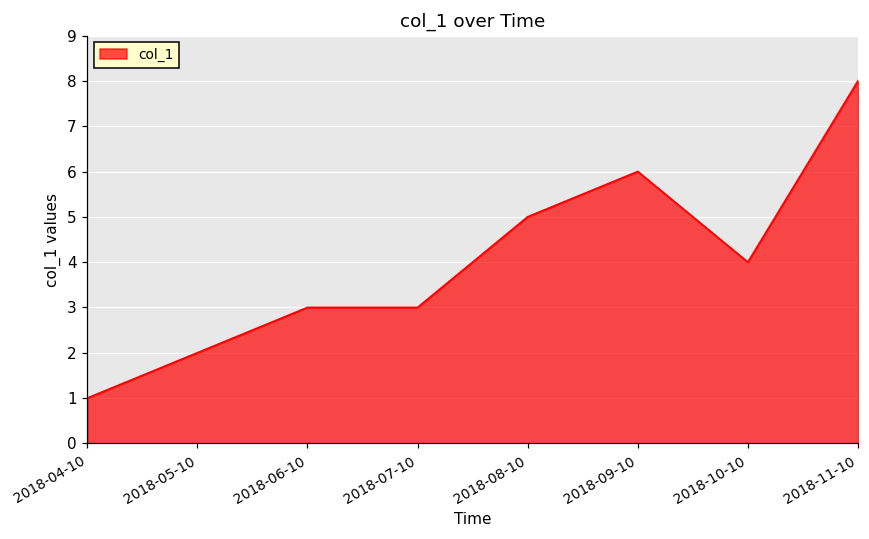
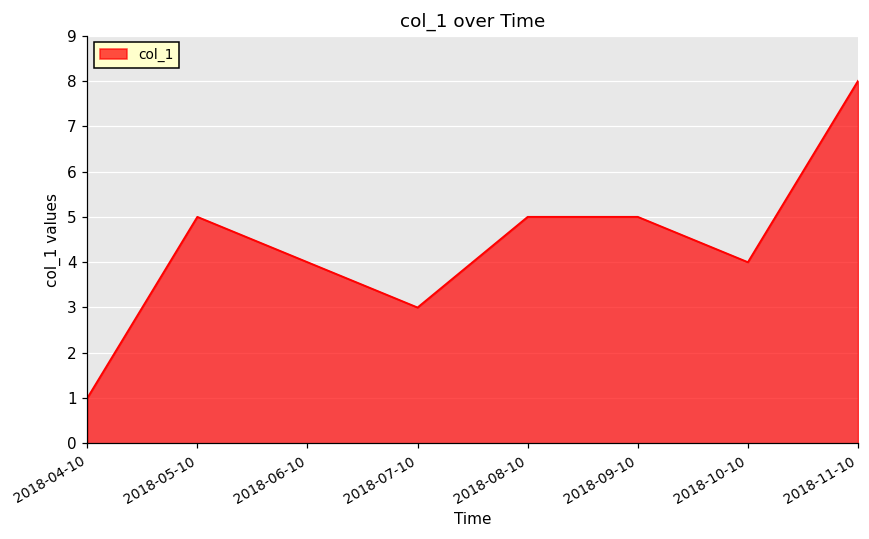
2018-05-10: 2 -> 5
2018-06-10: 3 -> 4
2018-09-10: 6 -> 5
